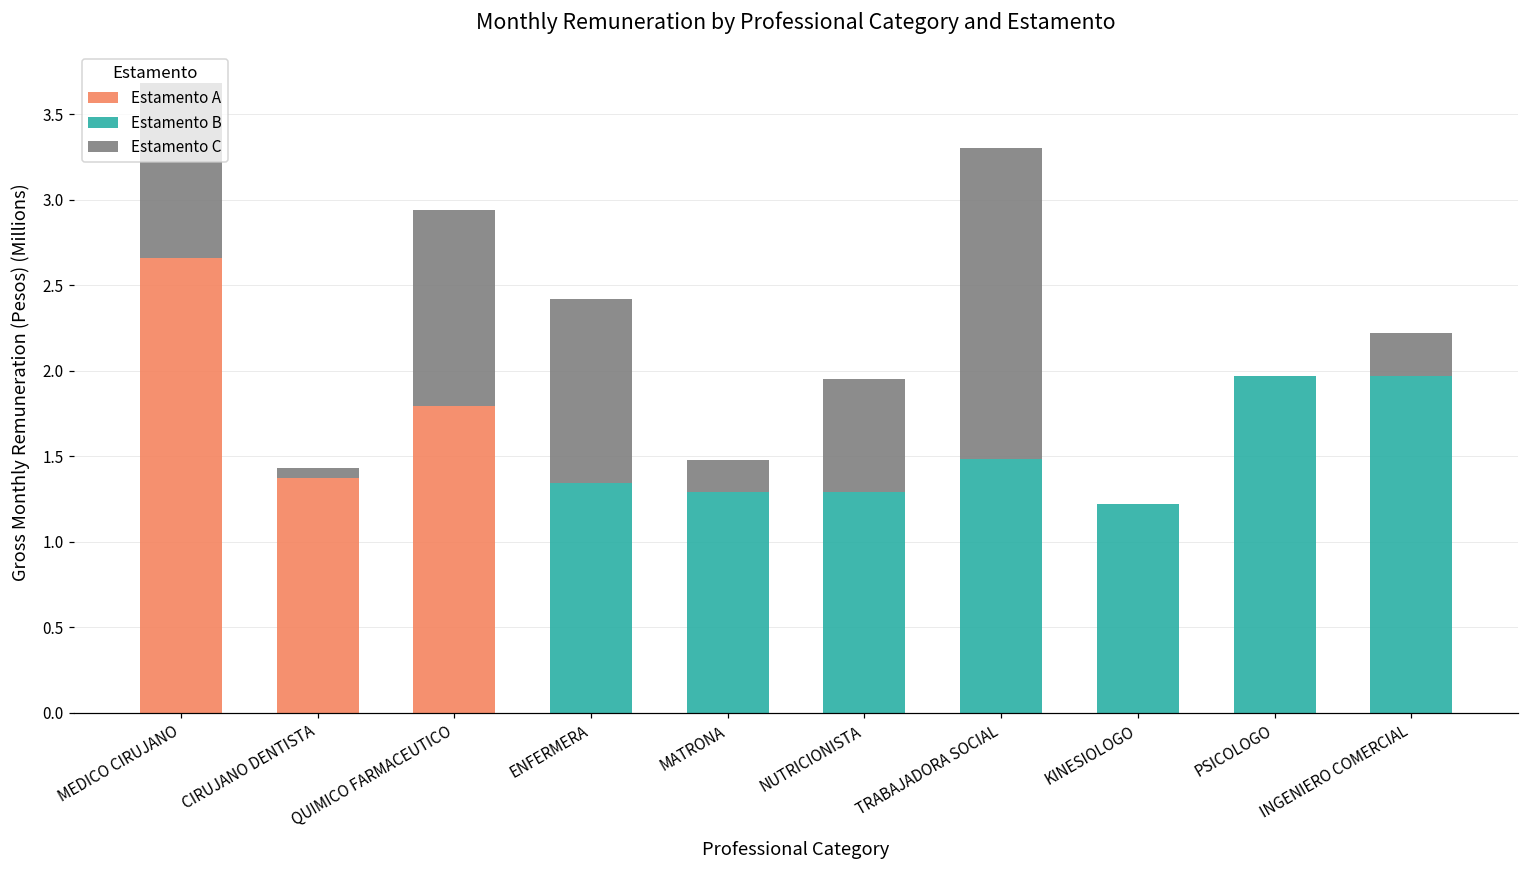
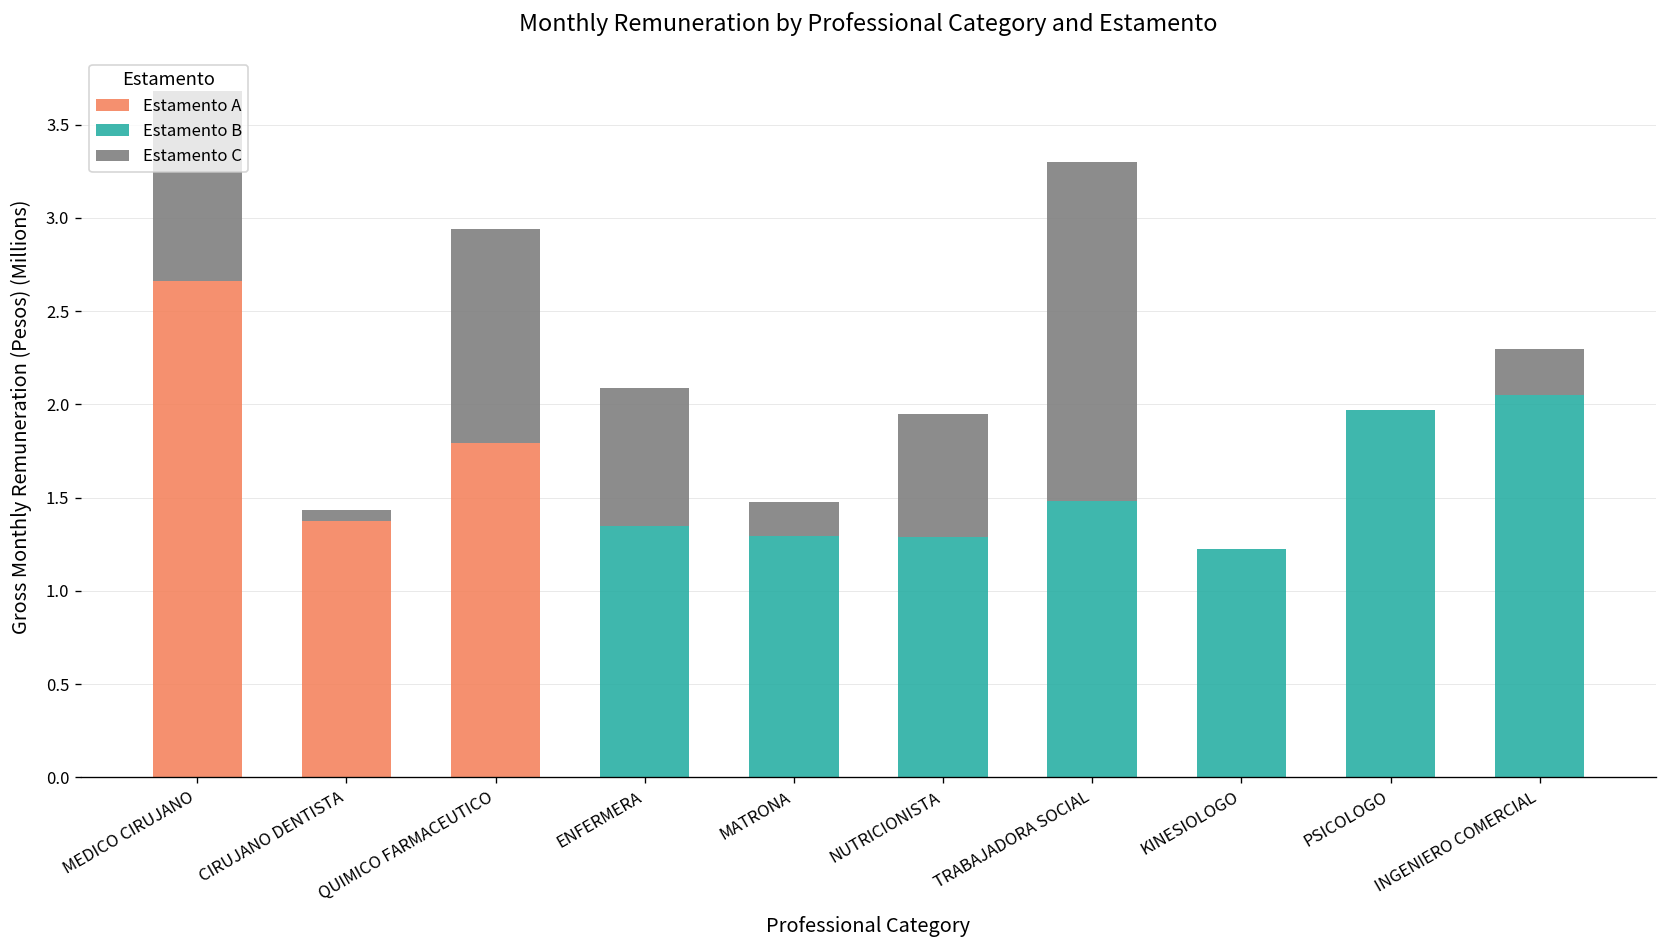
Estamento C, ENFERMERA: 1.07 -> 0.74
Estamento B, INGENIERO COMERCIAL: 1.97 -> 2.05
